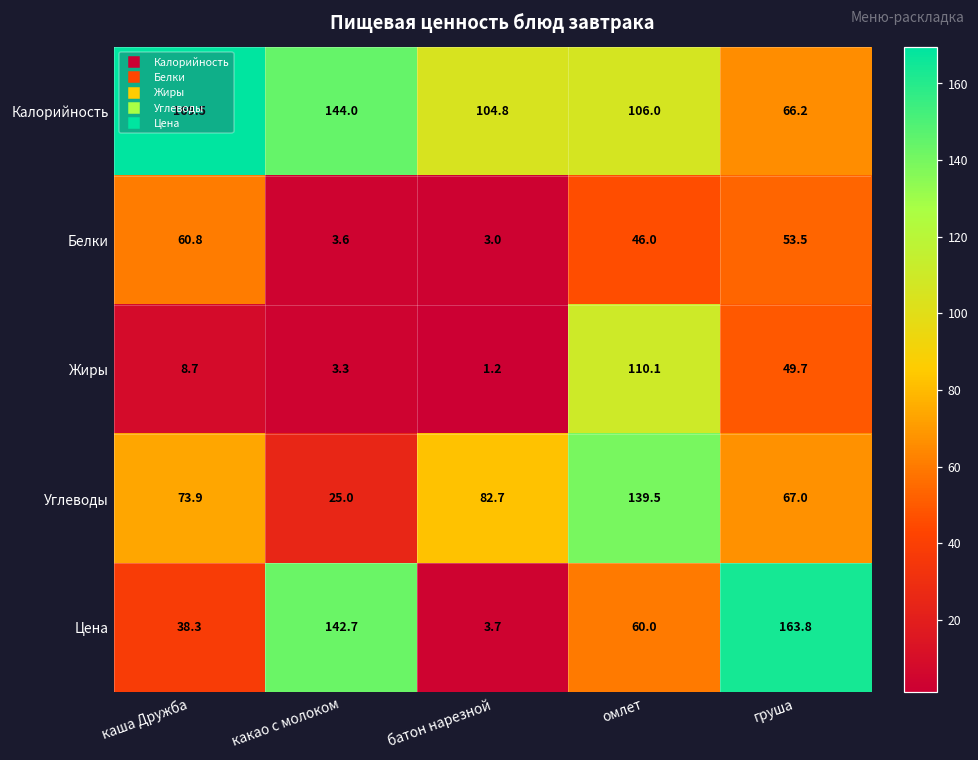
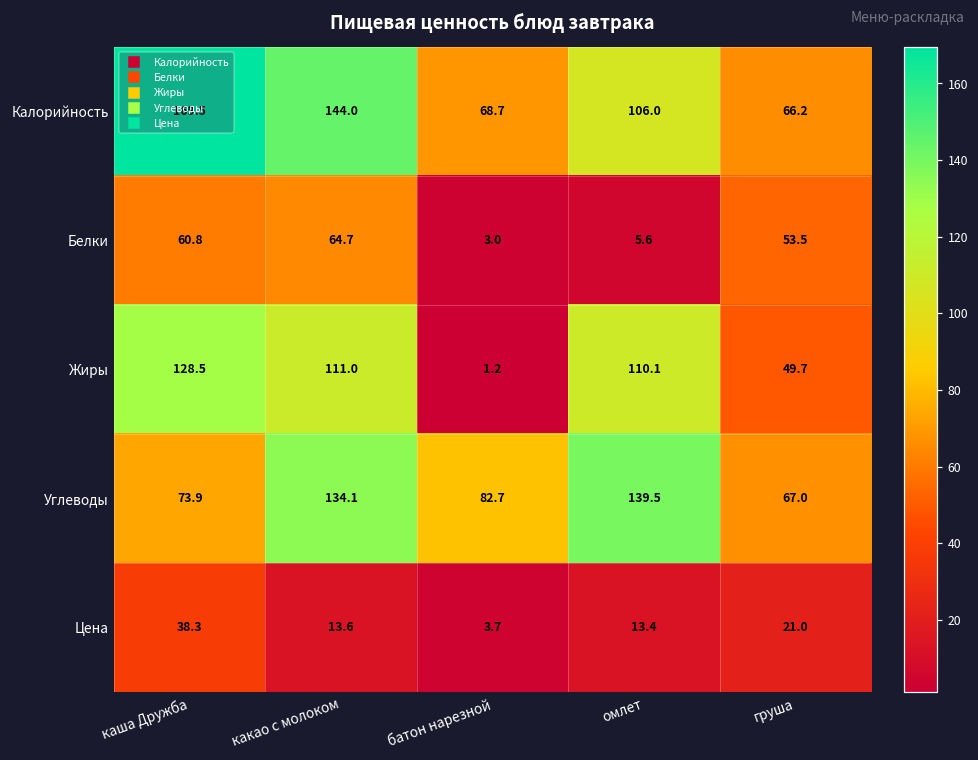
Калорийность, батон нарезной: 104.8 -> 68.7
Белки, какао с молоком: 3.6 -> 64.7
Белки, омлет: 46.0 -> 5.6
Жиры, каша Дружба: 8.7 -> 128.5
Жиры, какао с молоком: 3.3 -> 111.0
Углеводы, какао с молоком: 25.0 -> 134.1
Цена, какао с молоком: 142.7 -> 13.6
Цена, омлет: 60.0 -> 13.4
Цена, груша: 163.8 -> 21.0
